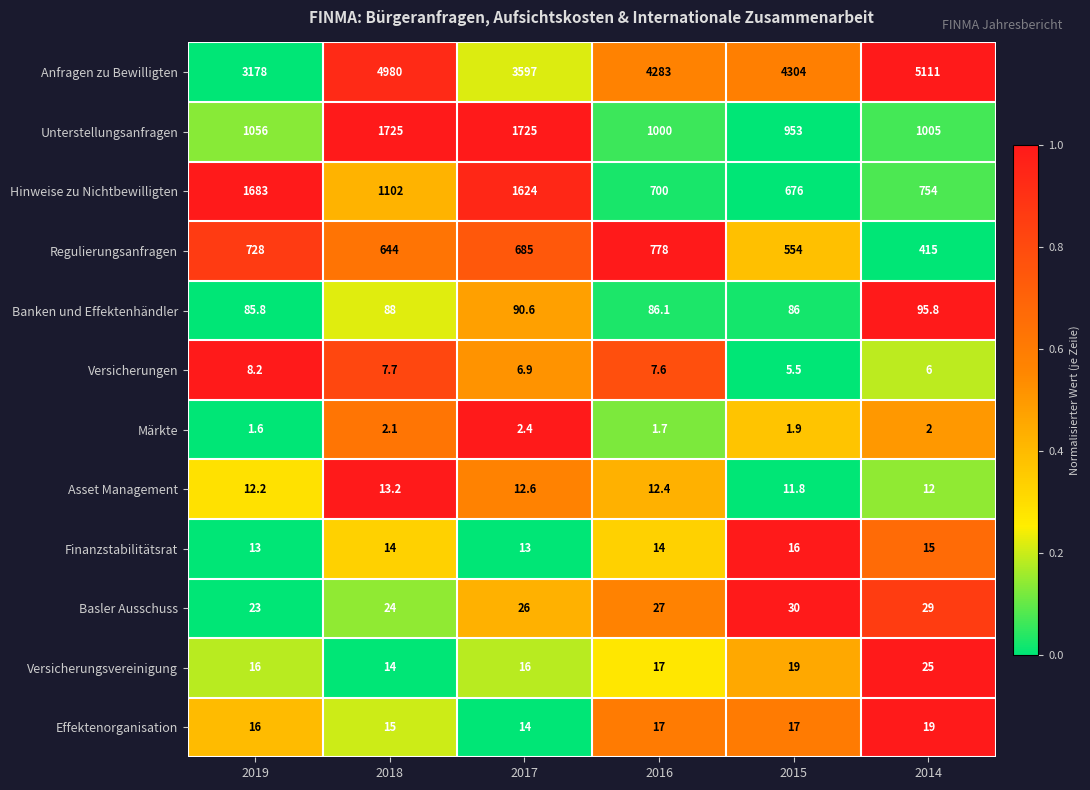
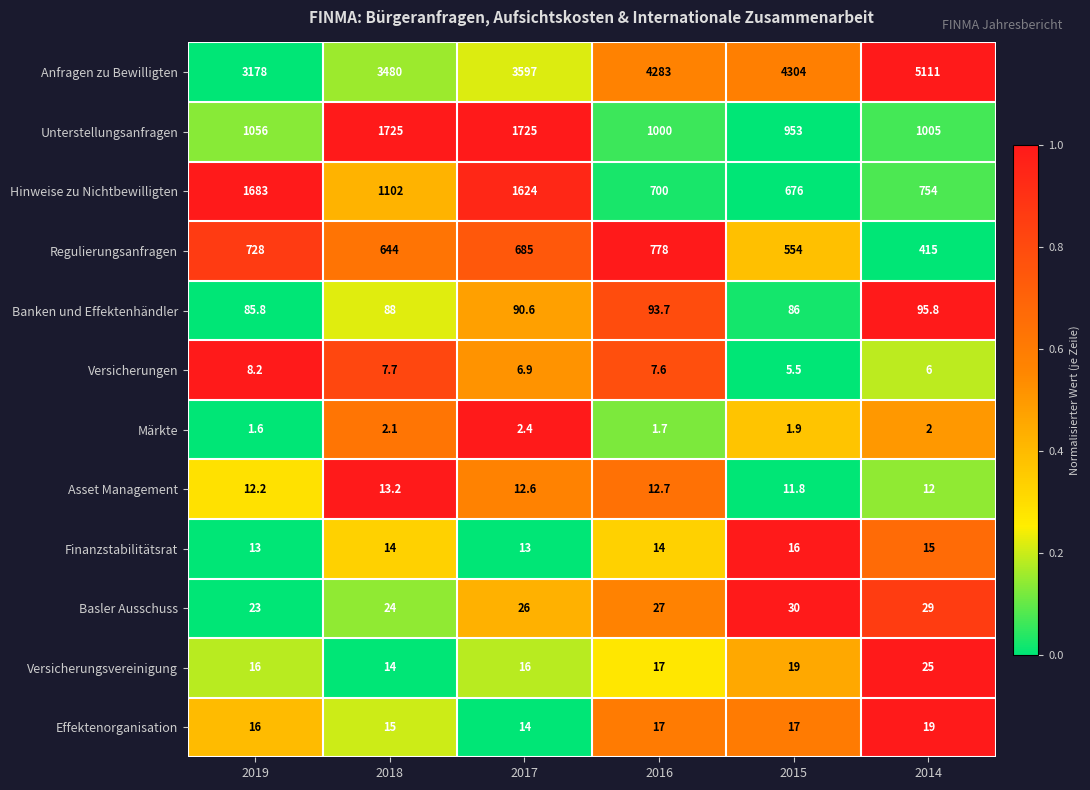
Anfragen zu Bewilligten, 2018: 4980 -> 3480
Banken und Effektenhändler, 2016: 86.1 -> 93.7
Asset Management, 2016: 12.4 -> 12.7
